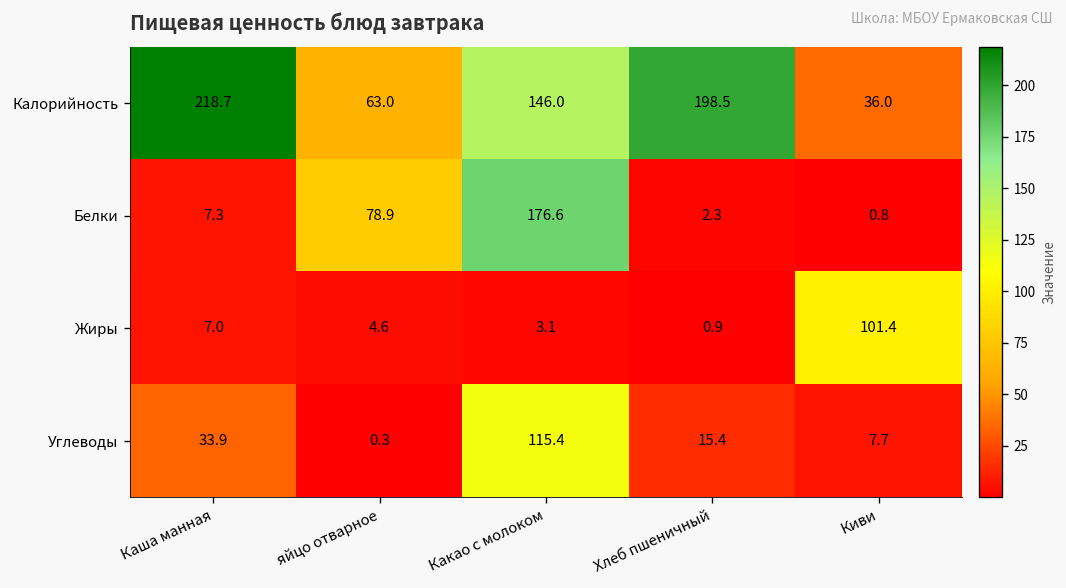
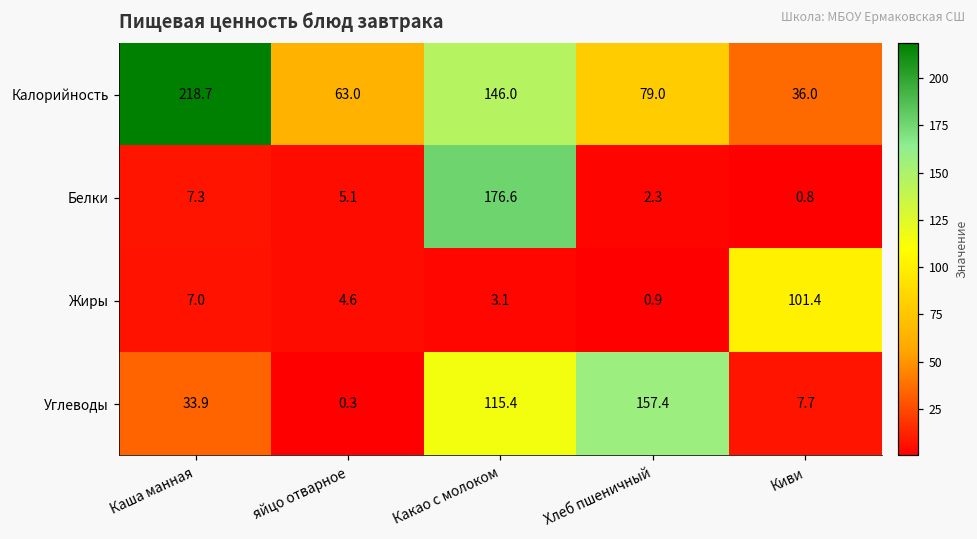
Калорийность, Хлеб пшеничный: 198.5 -> 79.0
Белки, яйцо отварное: 78.9 -> 5.1
Углеводы, Хлеб пшеничный: 15.4 -> 157.4
